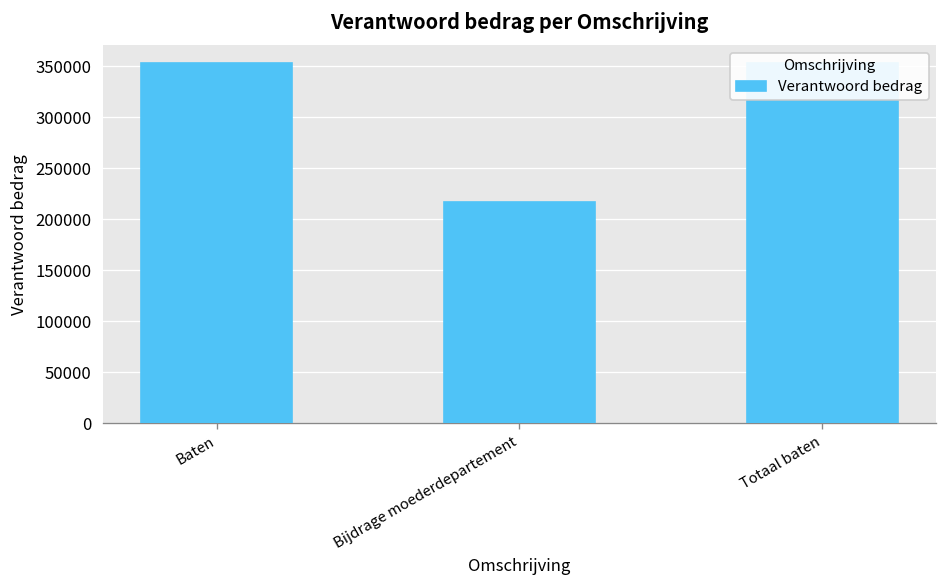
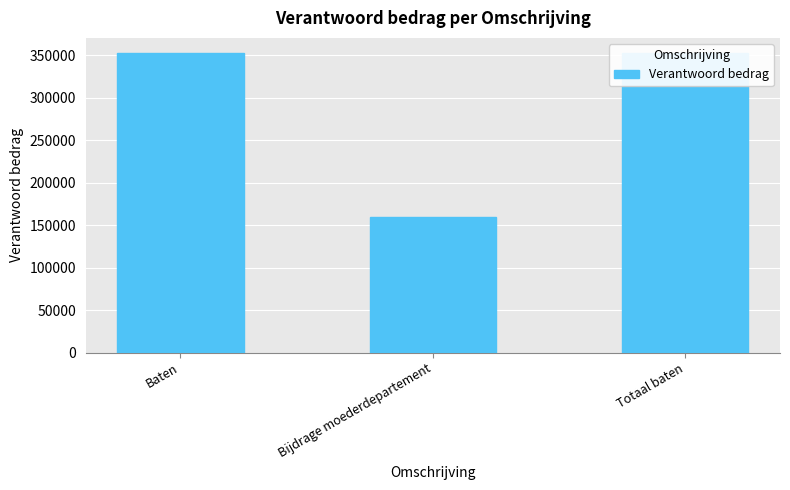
Bijdrage moederdepartement: 220000 -> 160000
